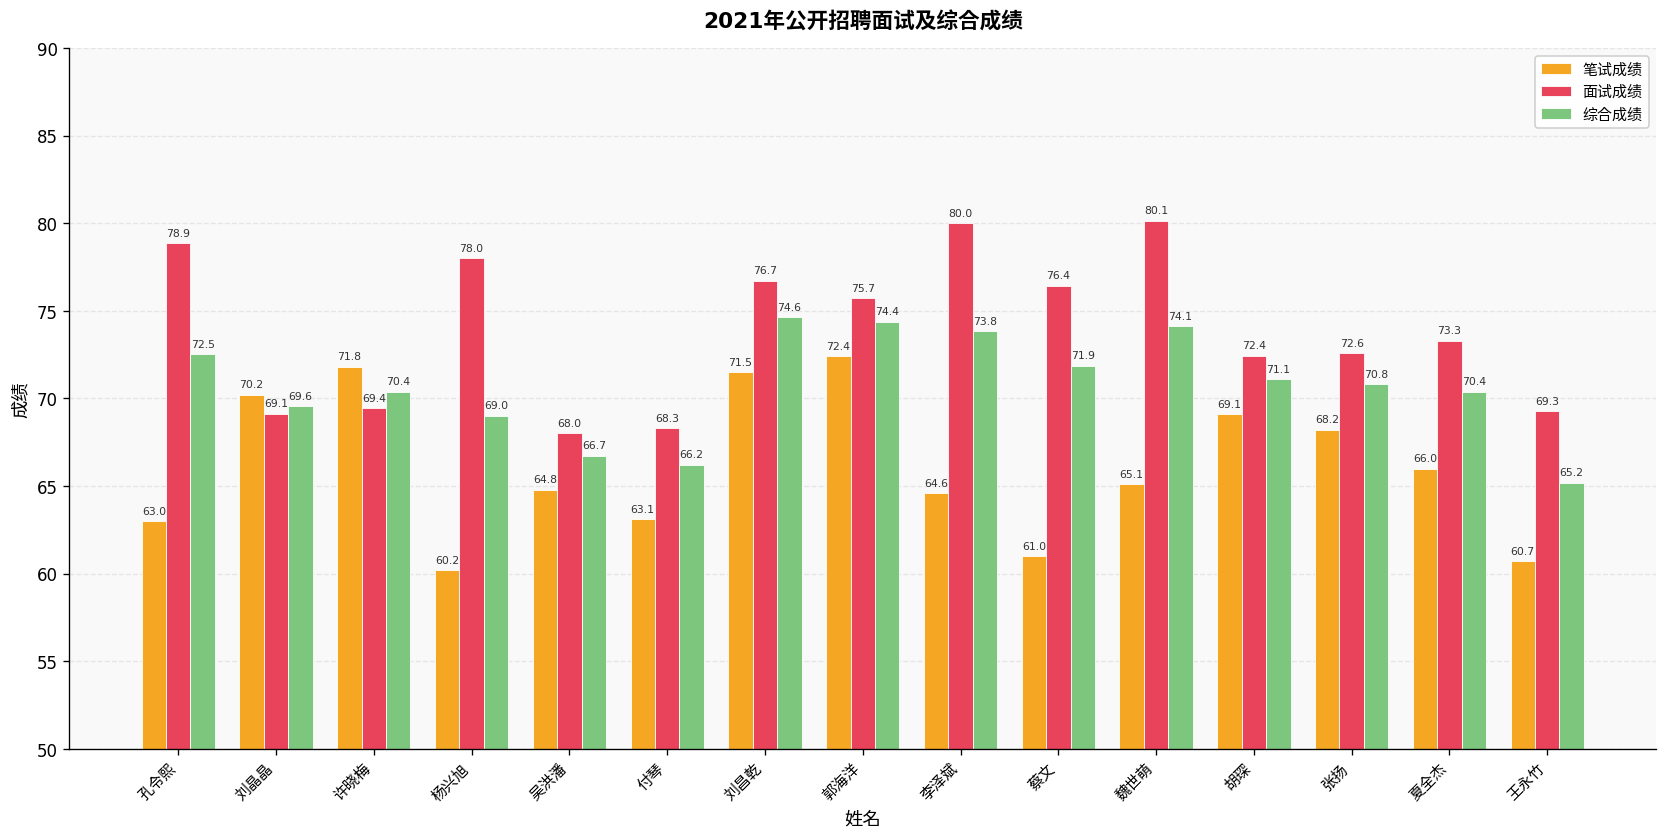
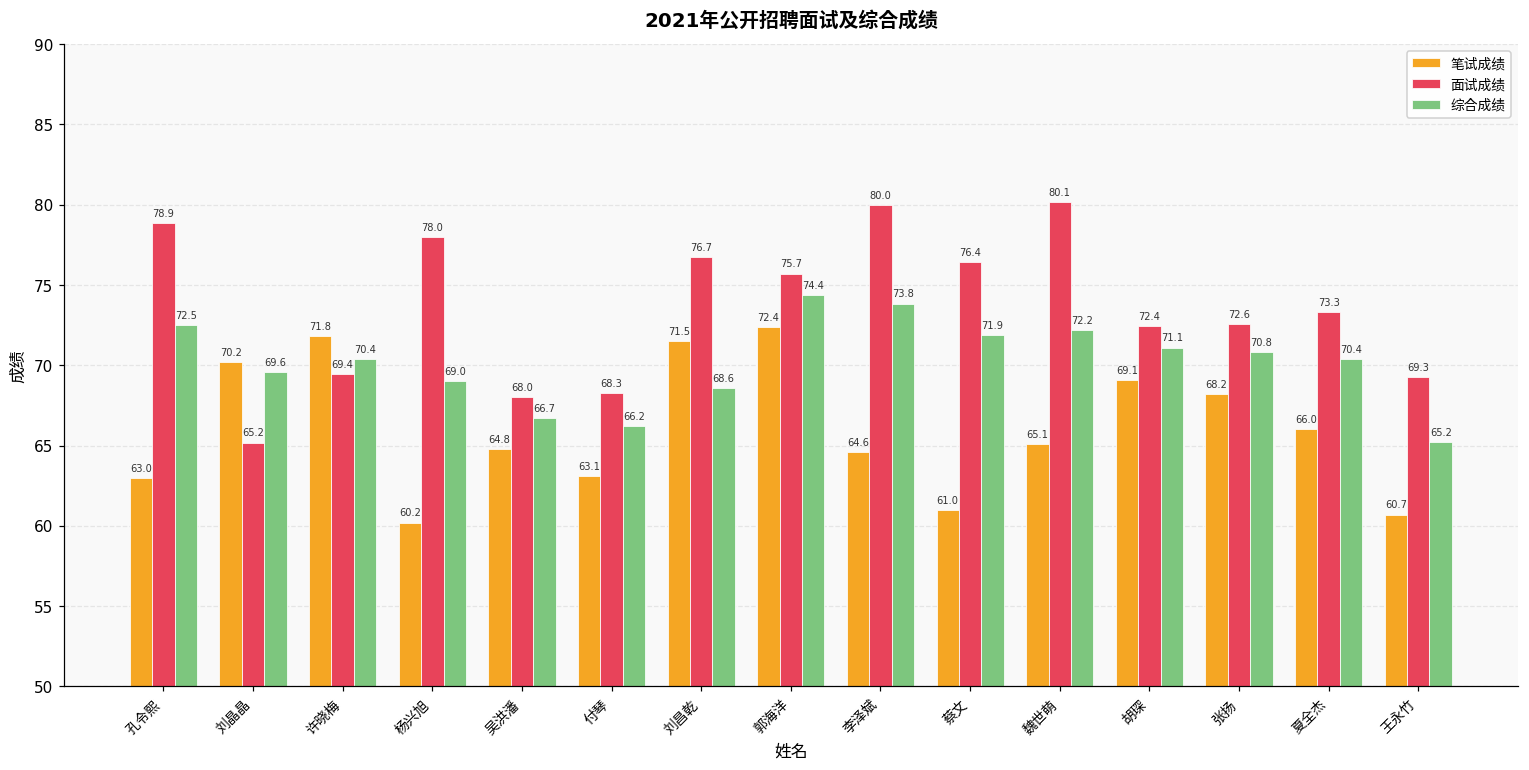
面试成绩, 刘晶晶: 69.1 -> 65.2
综合成绩, 刘昌乾: 74.6 -> 68.6
综合成绩, 魏世萌: 74.1 -> 72.2
